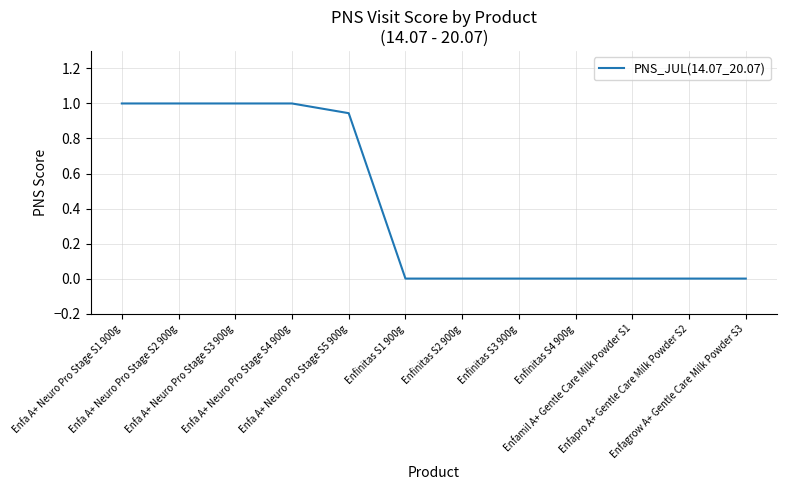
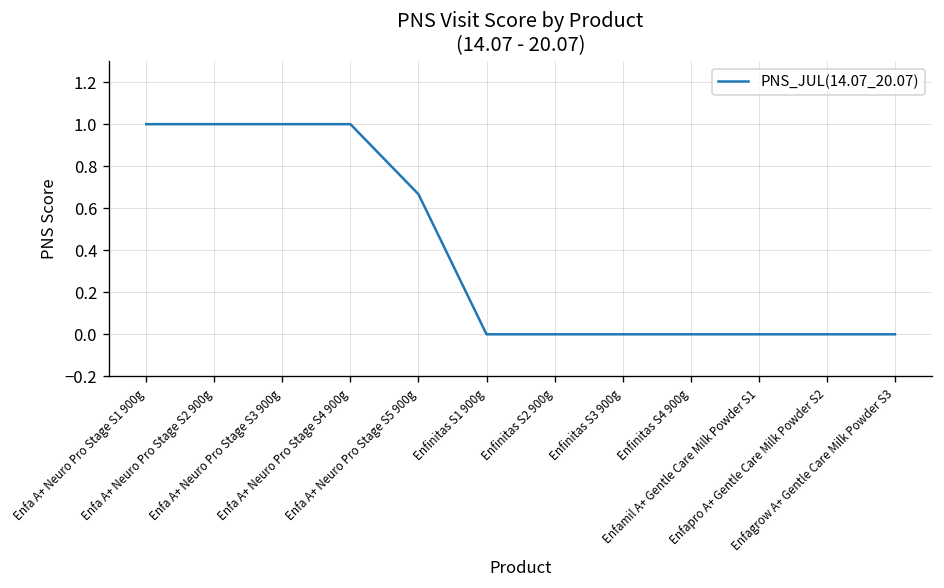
Enfa A+ Neuro Pro Stage S5 900g: 0.94 -> 0.67
